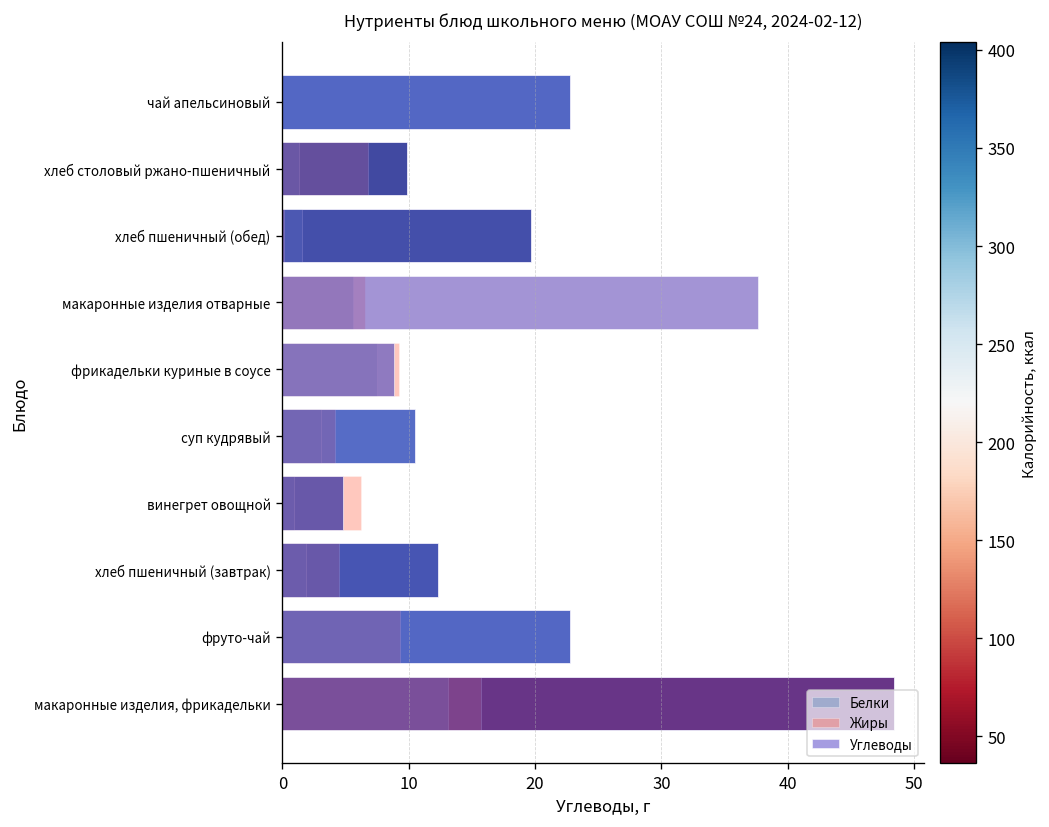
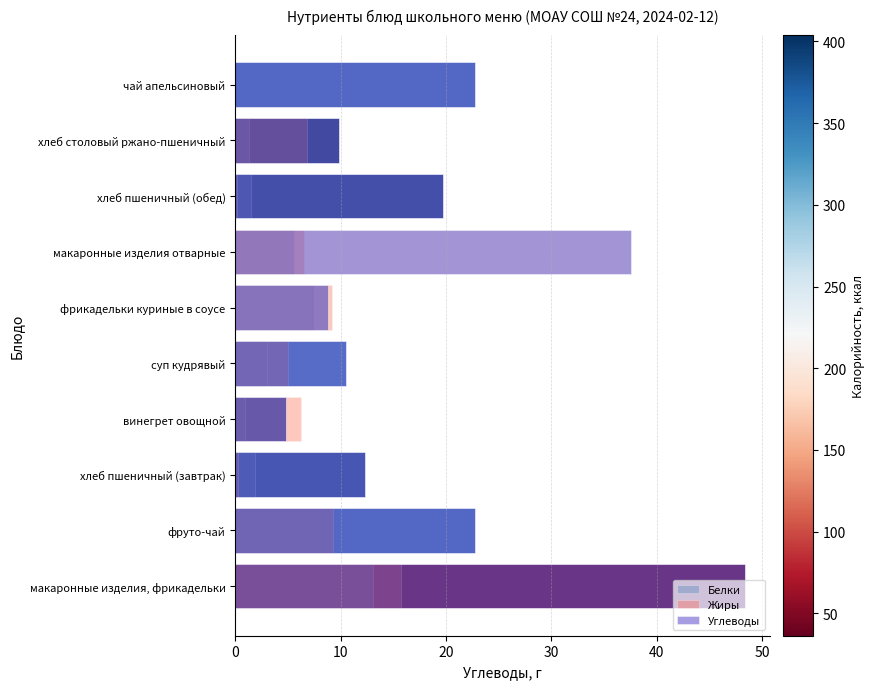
Жиры, суп кудрявый: 4.2 -> 5.0
Жиры, хлеб пшеничный (завтрак): 4.5 -> 0.2
